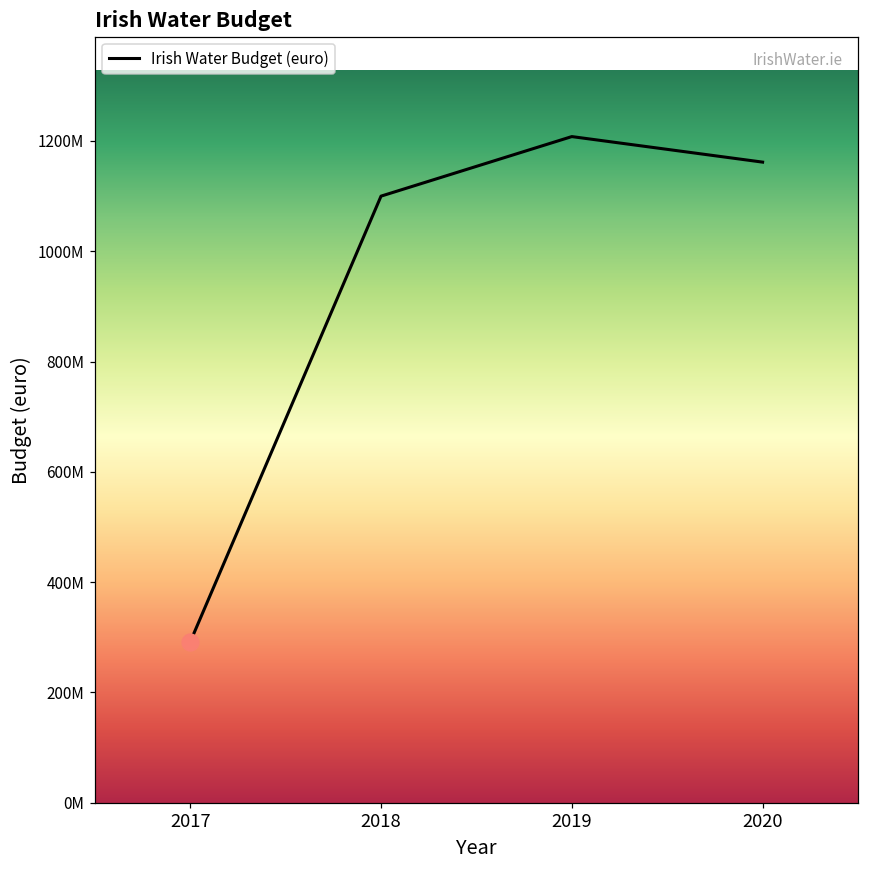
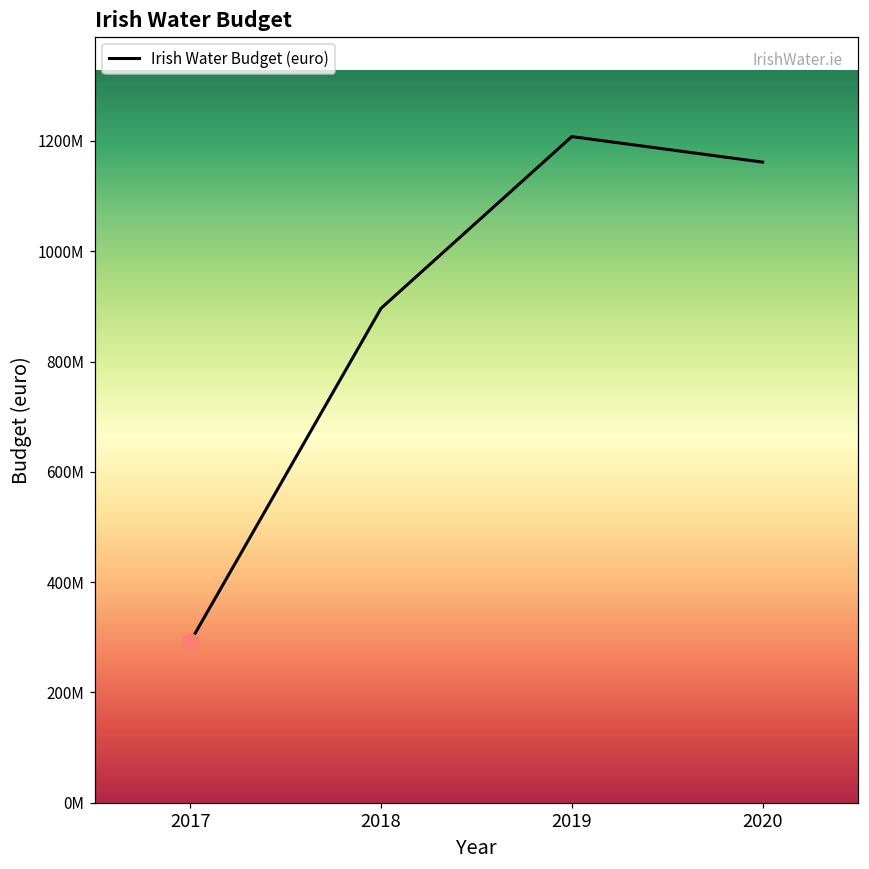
Irish Water Budget (euro), 2018: 1100000000 -> 900000000
